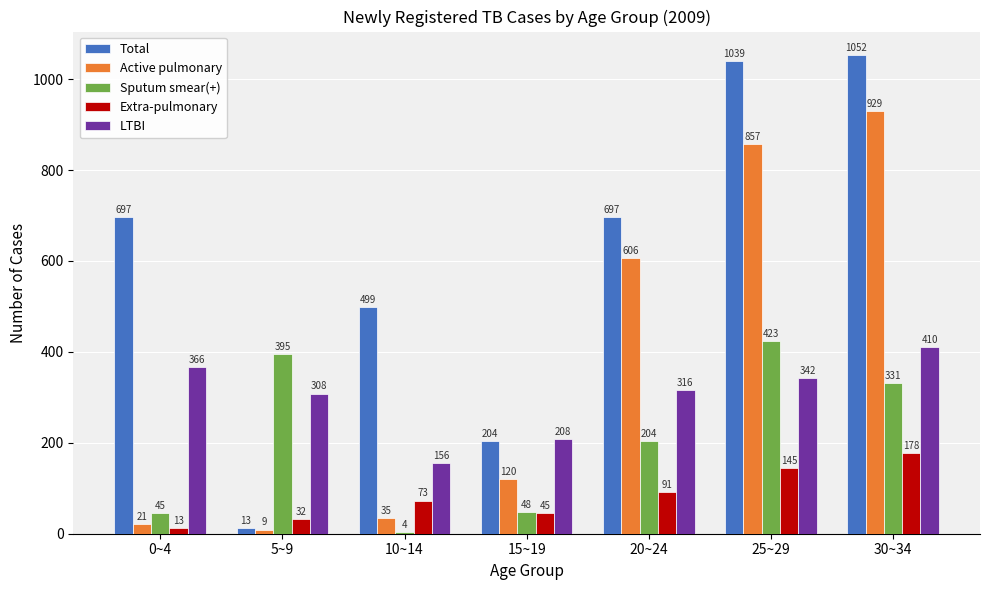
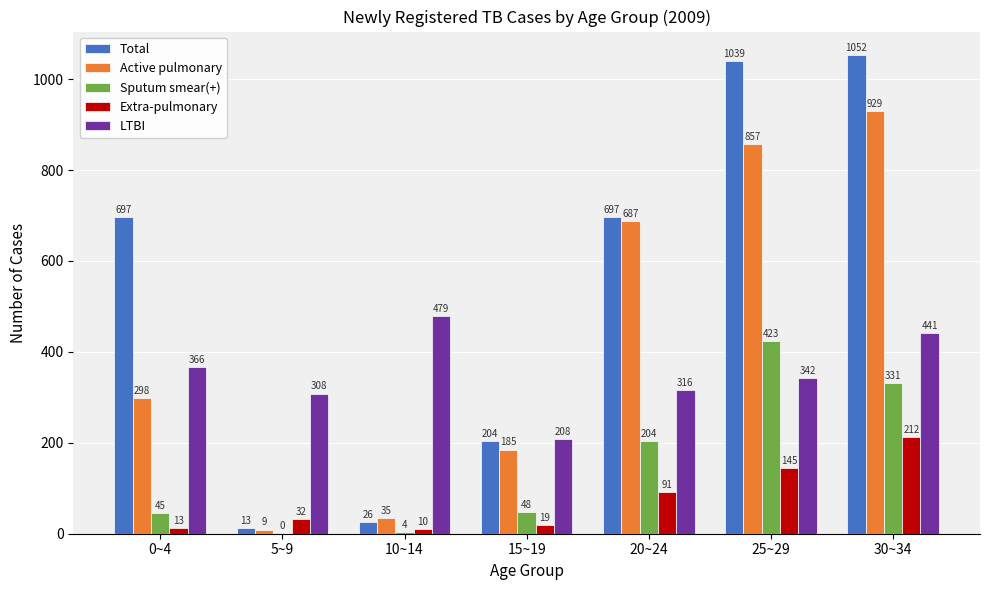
Active pulmonary, 0~4: 21 -> 298
Sputum smear(+), 5~9: 395 -> 0
Total, 10~14: 499 -> 26
Extra-pulmonary, 10~14: 73 -> 10
LTBI, 10~14: 156 -> 479
Active pulmonary, 15~19: 120 -> 185
Extra-pulmonary, 15~19: 45 -> 19
Active pulmonary, 20~24: 606 -> 687
Extra-pulmonary, 30~34: 178 -> 212
LTBI, 30~34: 410 -> 441
